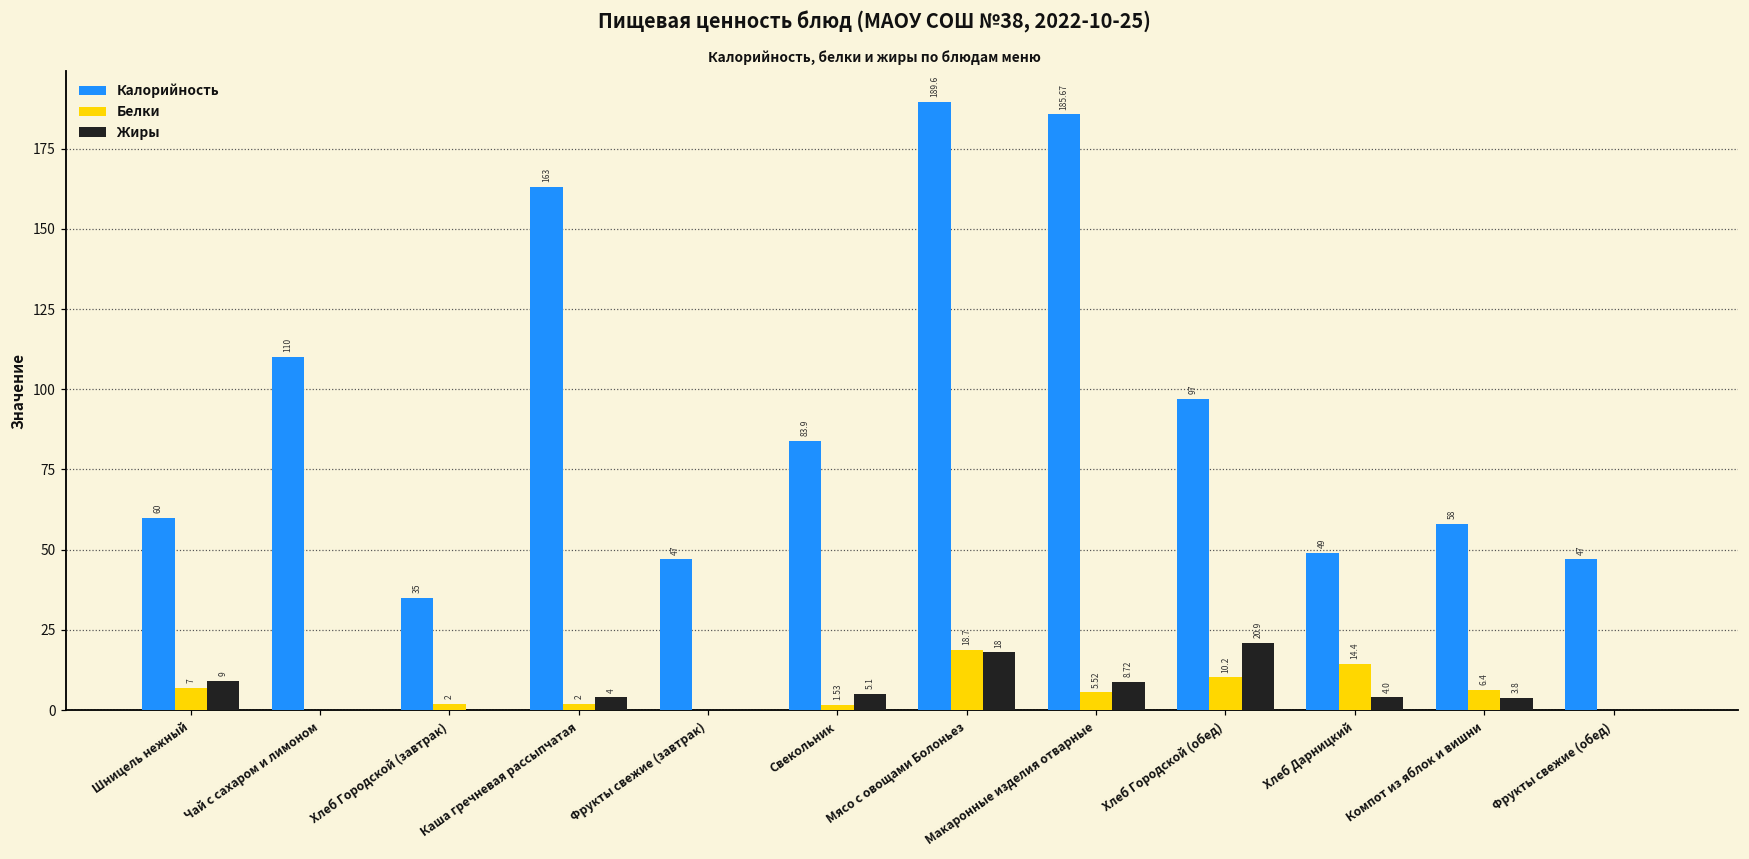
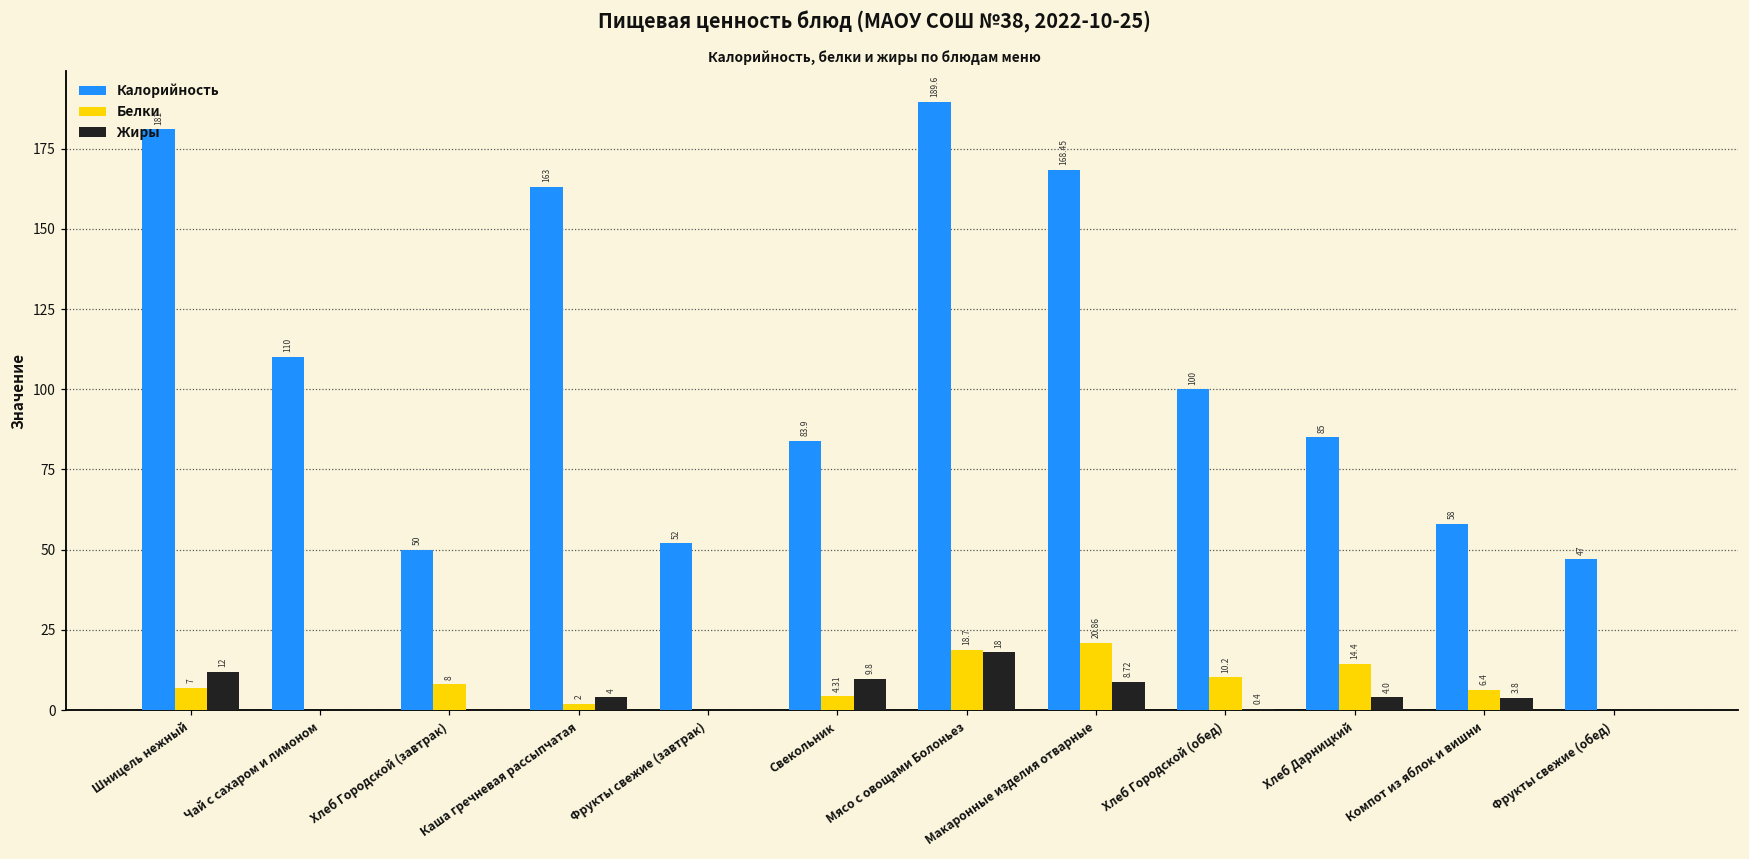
Калорийность, Шницель нежный: 60 -> 181
Жиры, Шницель нежный: 9 -> 12
Калорийность, Хлеб Городской (завтрак): 35 -> 50
Белки, Хлеб Городской (завтрак): 2 -> 8
Калорийность, Фрукты свежие (завтрак): 47 -> 52
Белки, Свекольник: 1.53 -> 4.31
Жиры, Свекольник: 5.1 -> 9.8
Калорийность, Макаронные изделия отварные: 185.67 -> 168.45
Белки, Макаронные изделия отварные: 5.52 -> 20.86
Калорийность, Хлеб Городской (обед): 97 -> 100
Жиры, Хлеб Городской (обед): 20.9 -> 0.4
Калорийность, Хлеб Дарницкий: 49 -> 85
